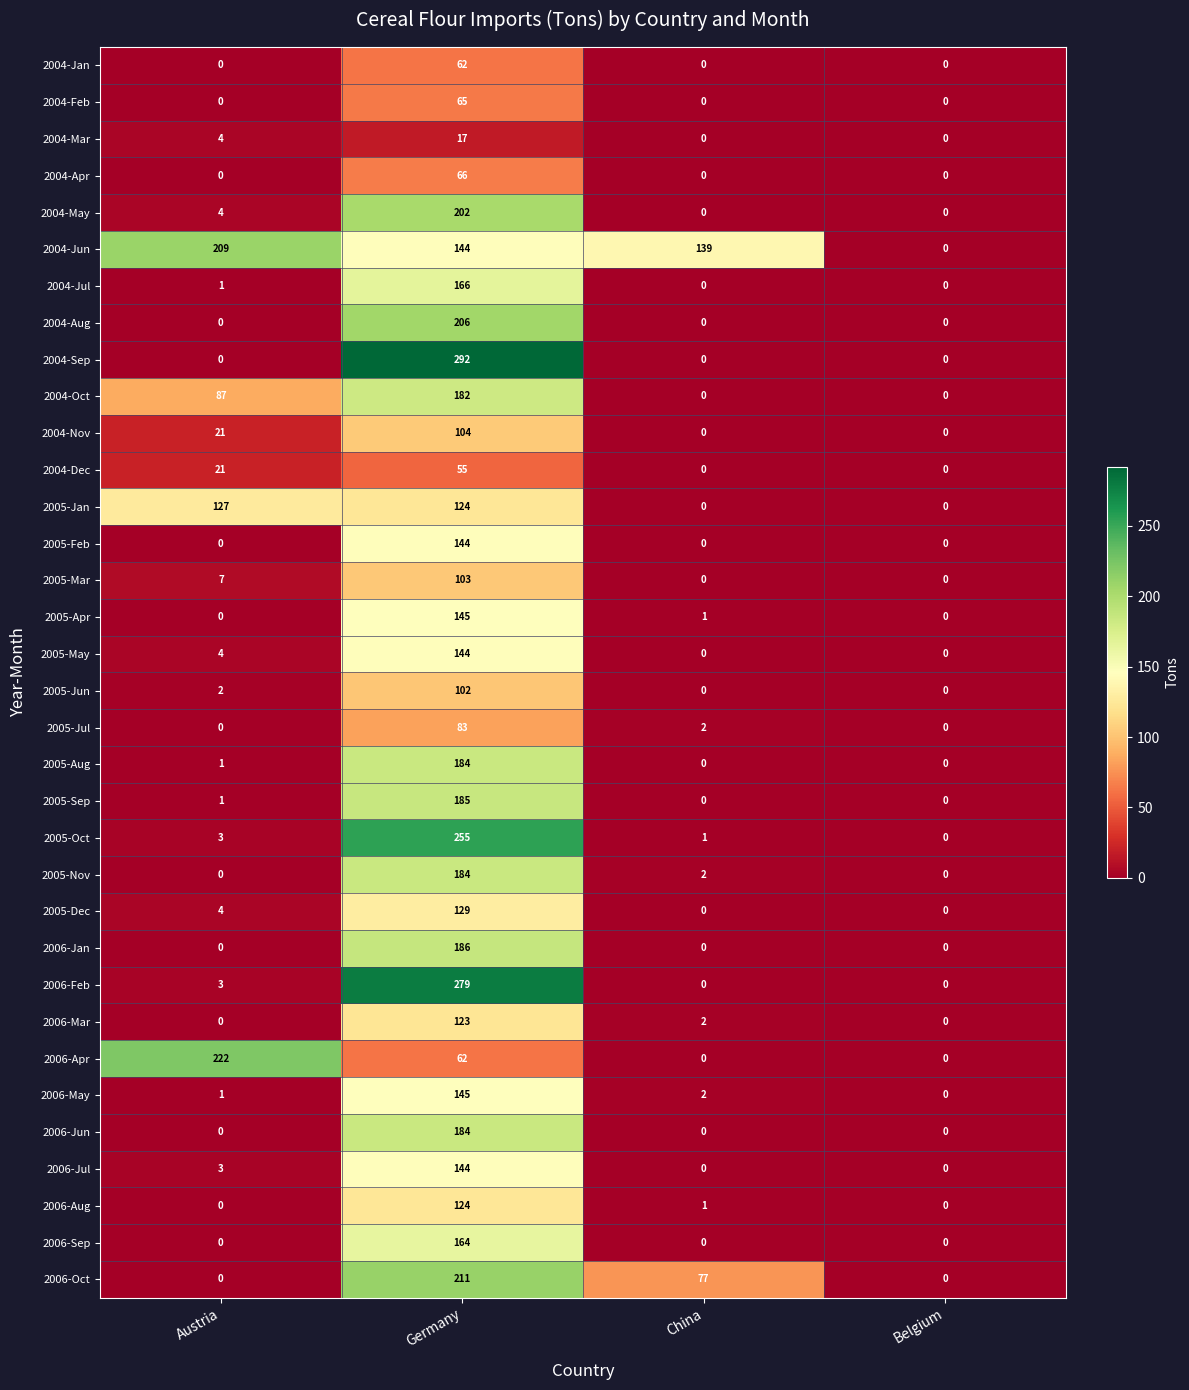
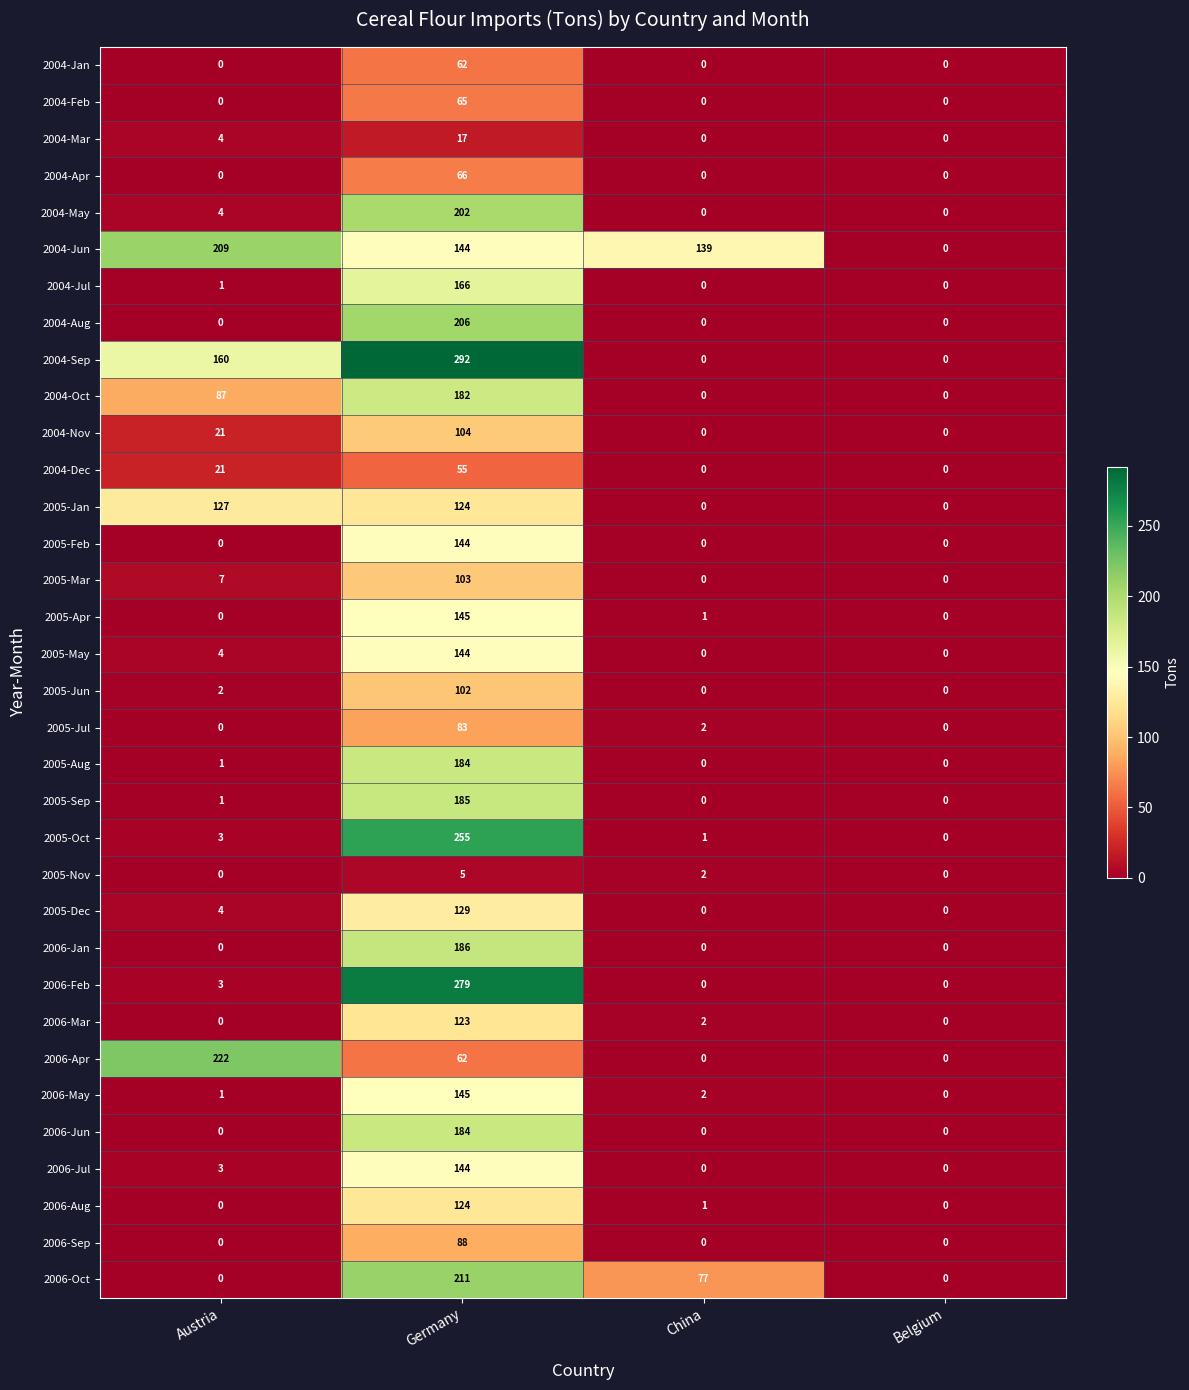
2004-Sep, Austria: 0 -> 160
2005-Nov, Germany: 184 -> 5
2006-Sep, Germany: 164 -> 88
